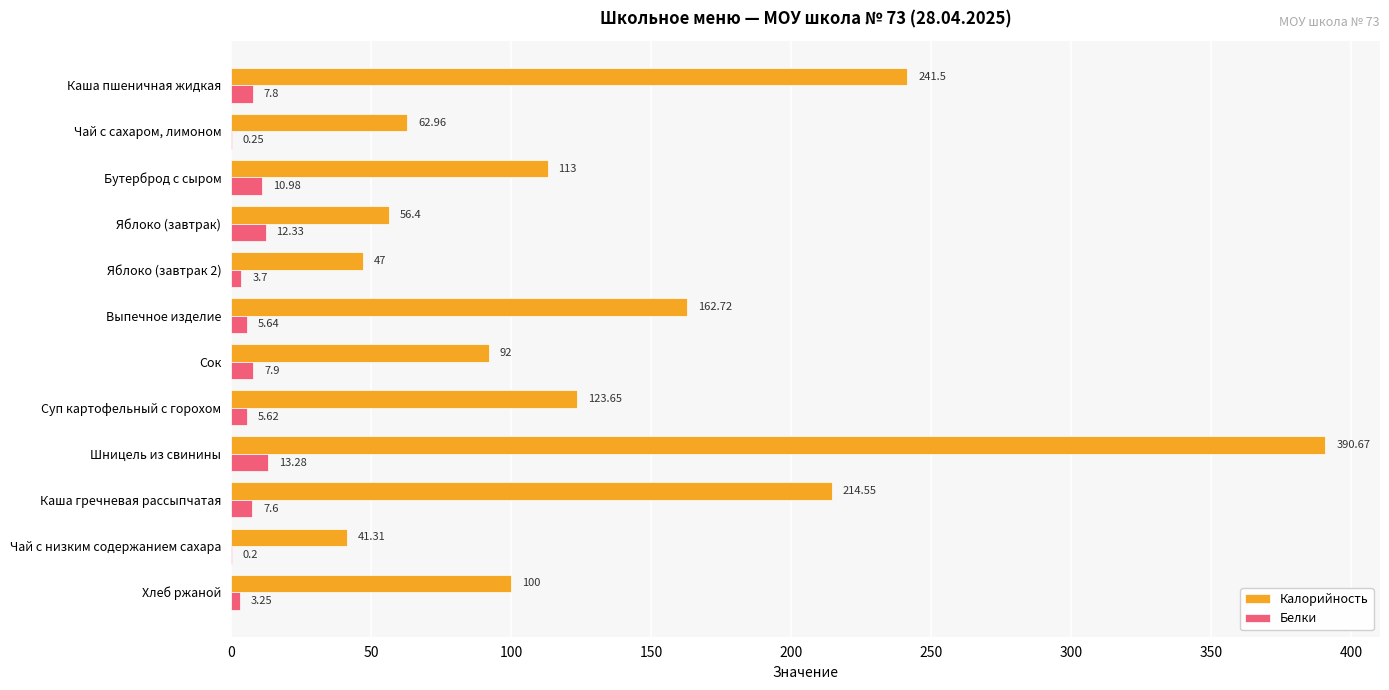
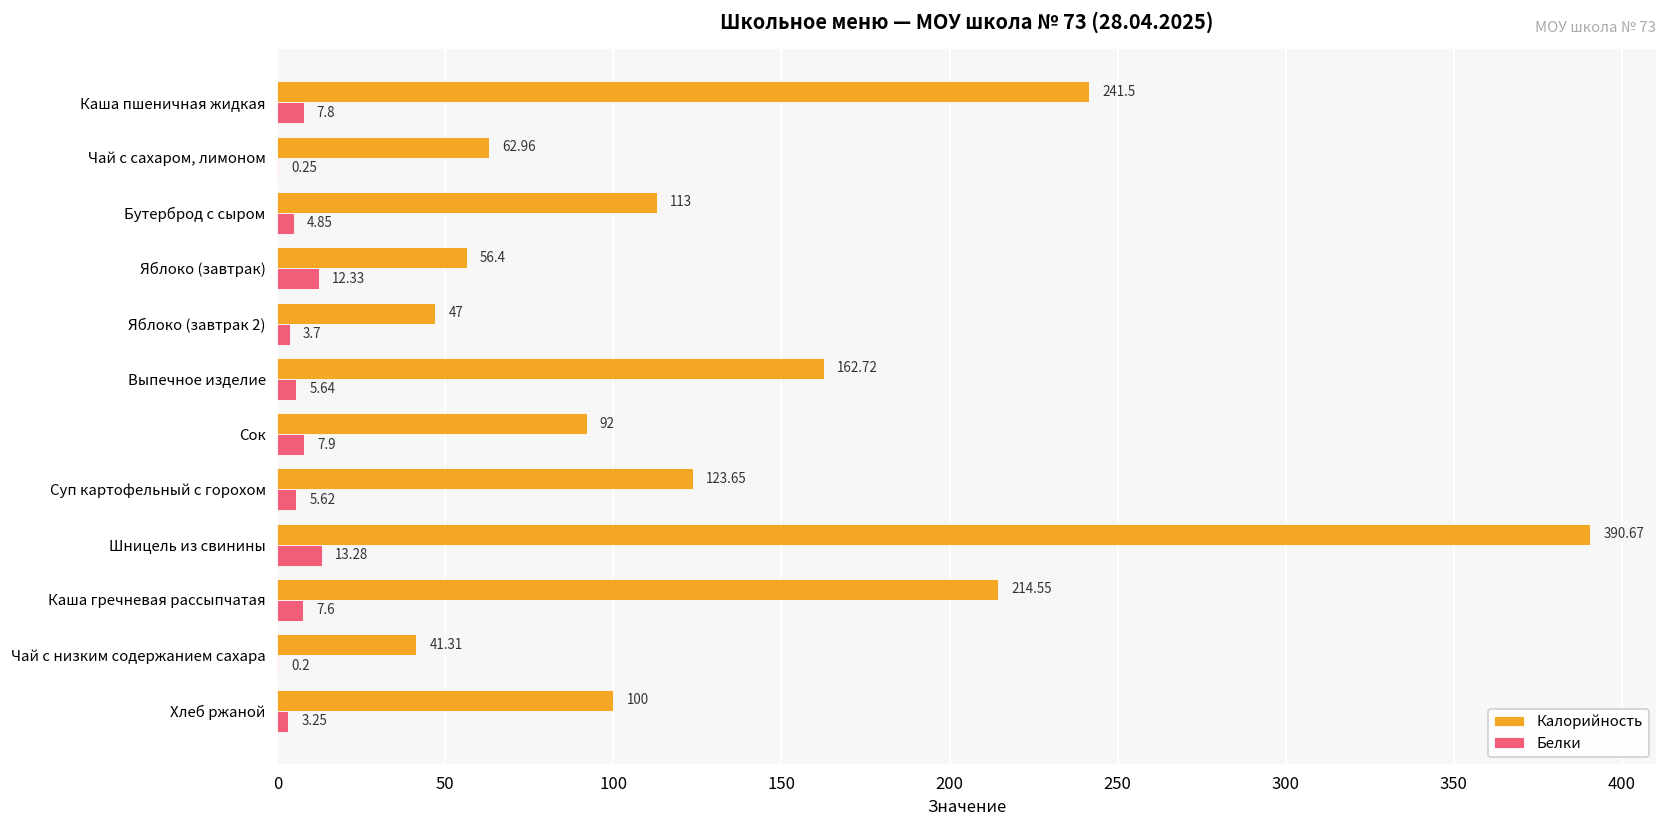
Белки, Бутерброд с сыром: 10.98 -> 4.85
